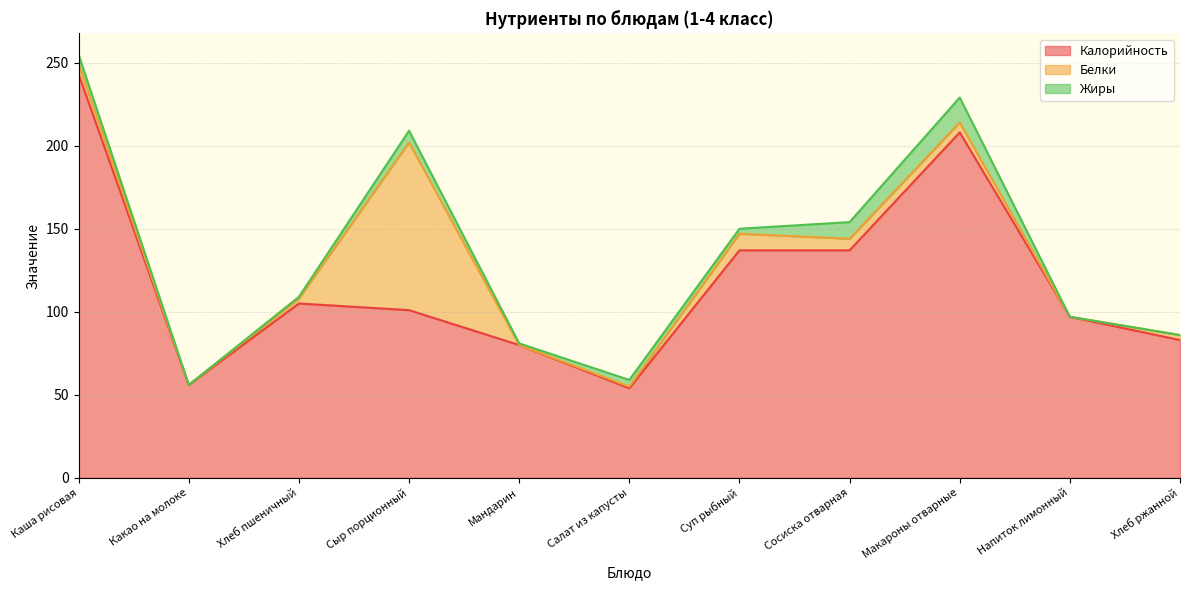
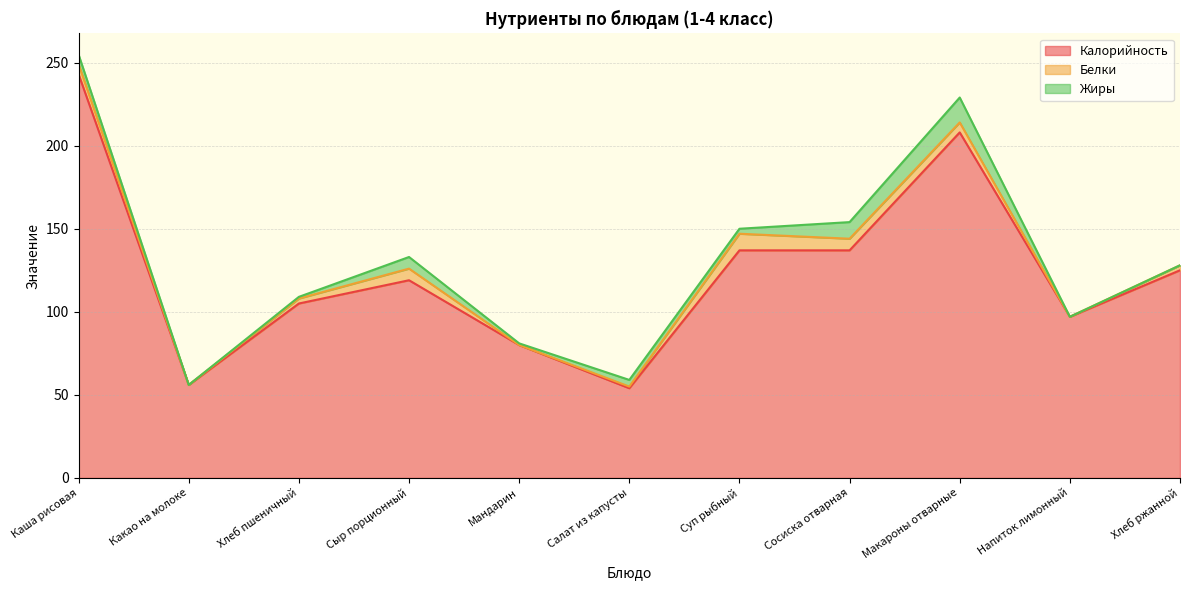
Калорийность, Сыр порционный: 101 -> 119
Белки, Сыр порционный: 101 -> 7
Калорийность, Хлеб ржанной: 83 -> 125
